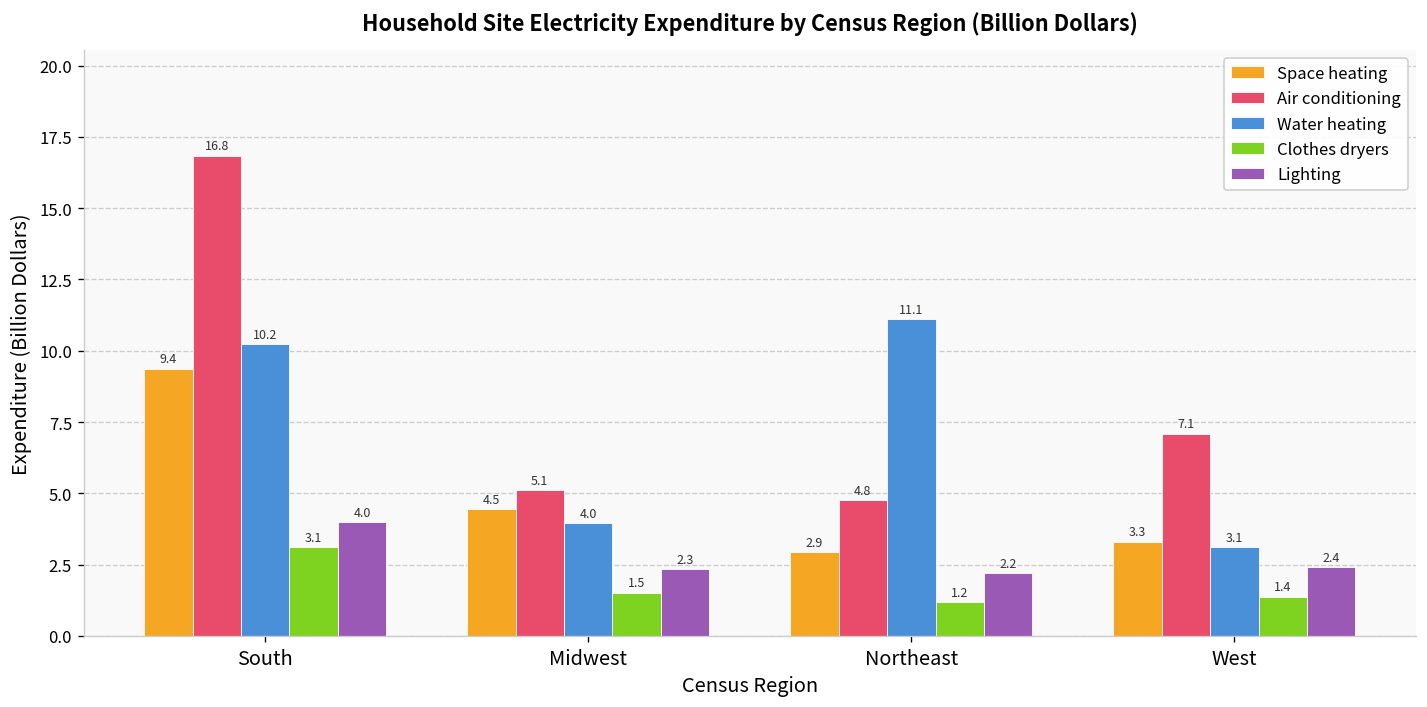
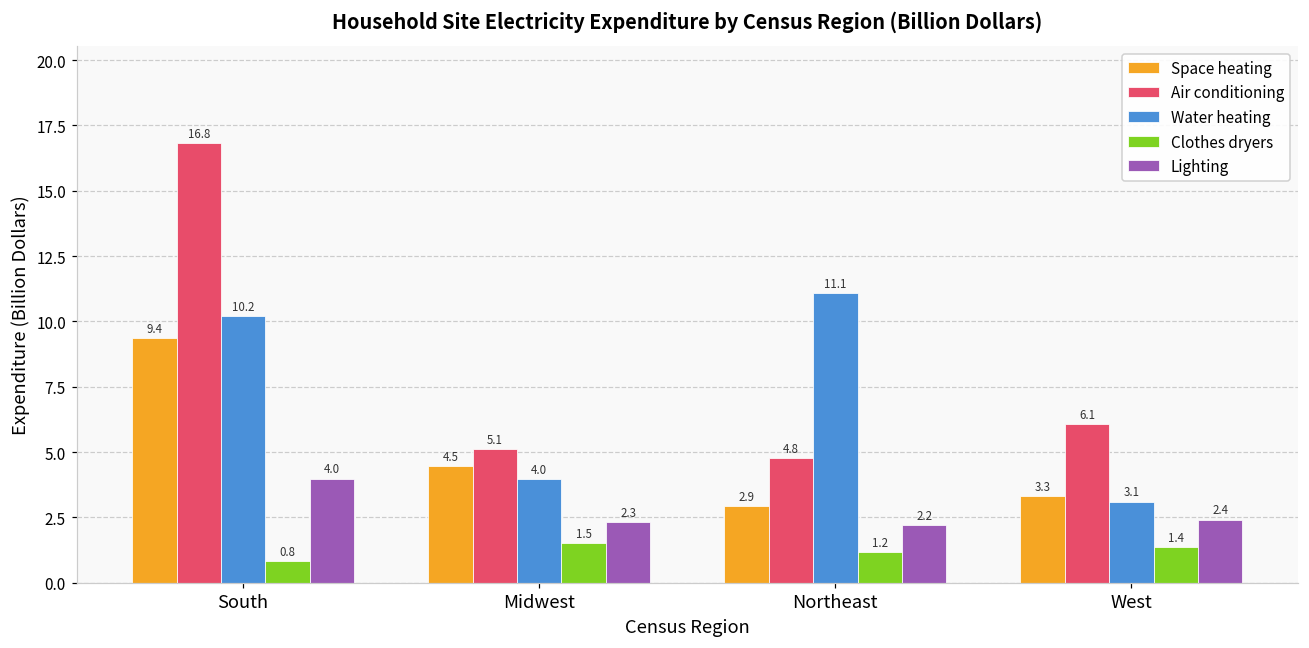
Clothes dryers, South: 3.1 -> 0.8
Air conditioning, West: 7.1 -> 6.1
